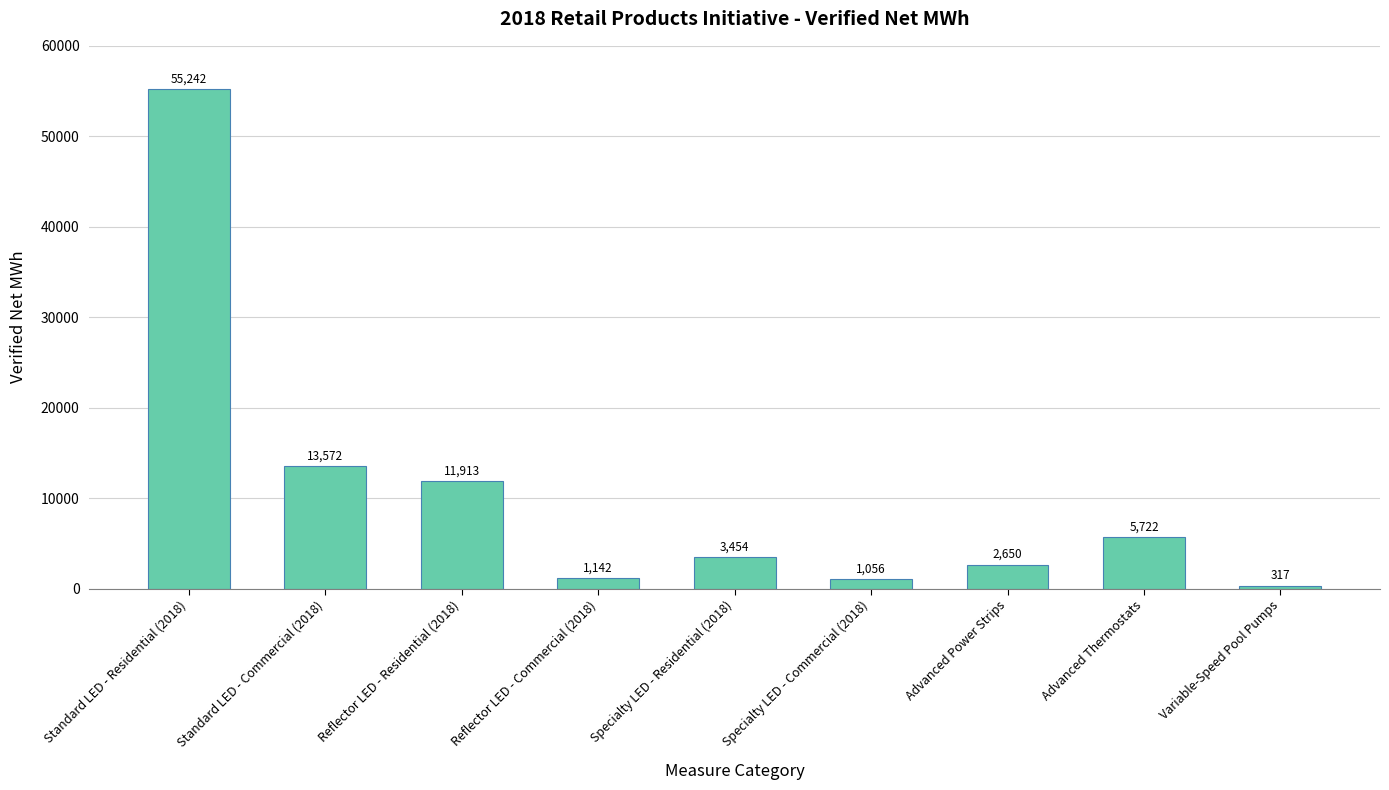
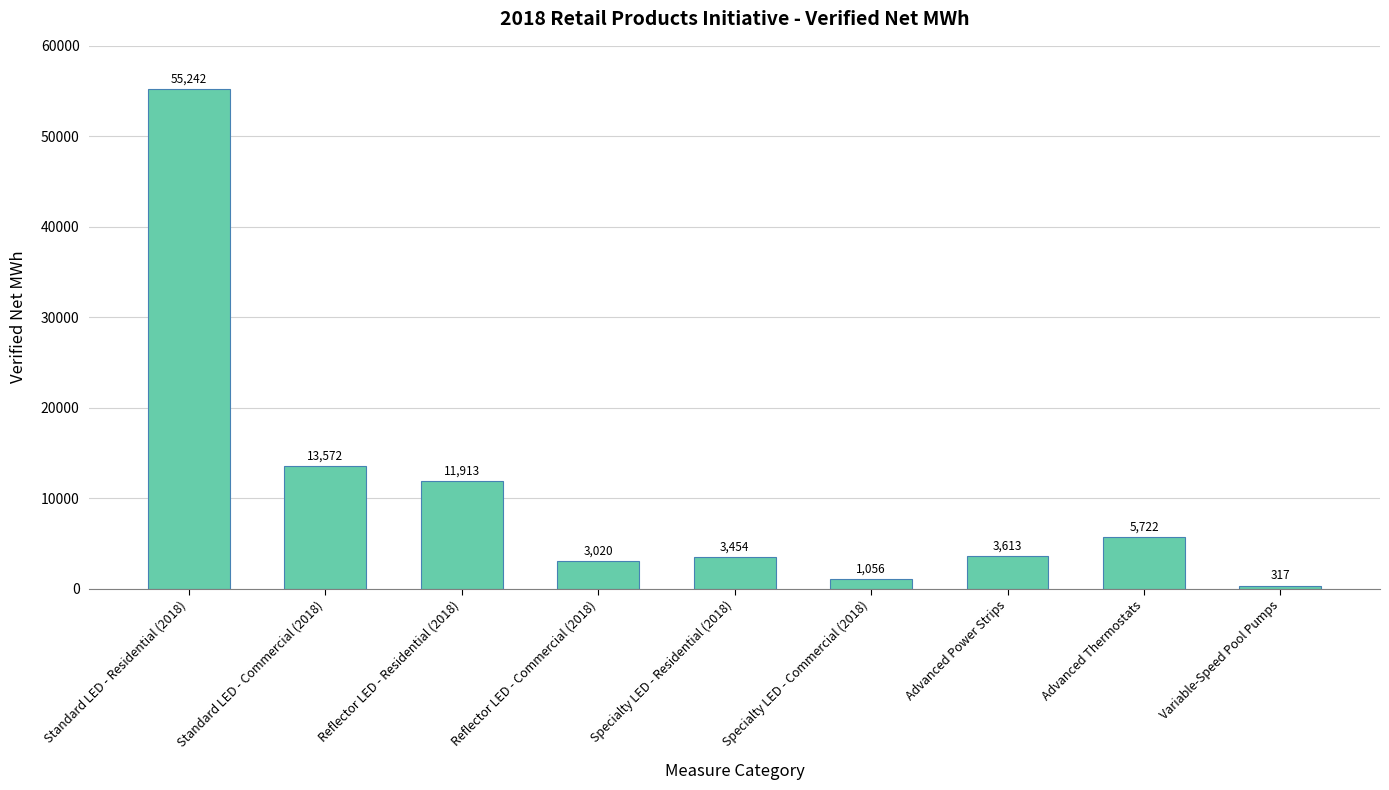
Reflector LED - Commercial (2018): 1,142 -> 3,020
Advanced Power Strips: 2,650 -> 3,613
